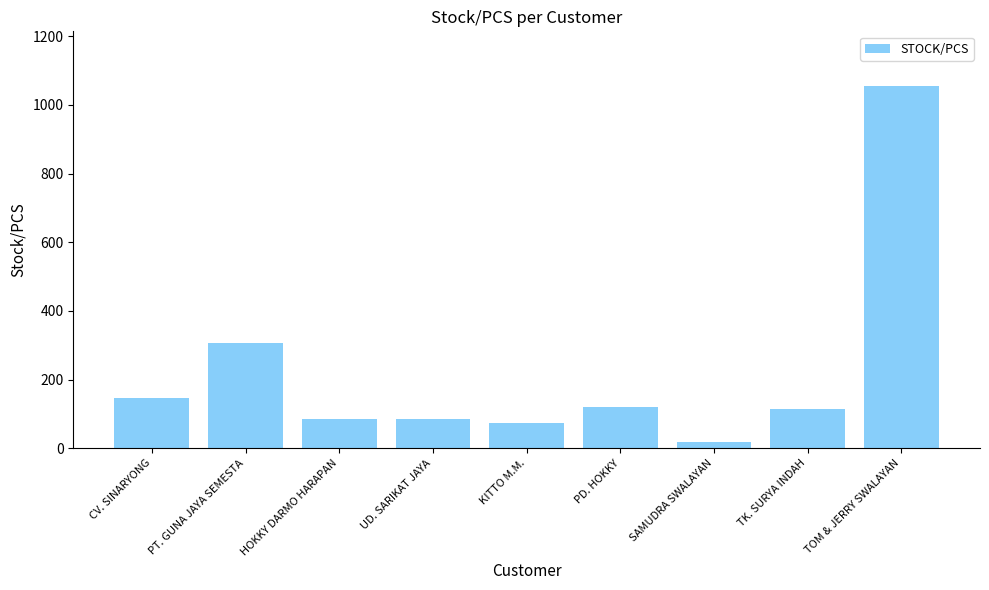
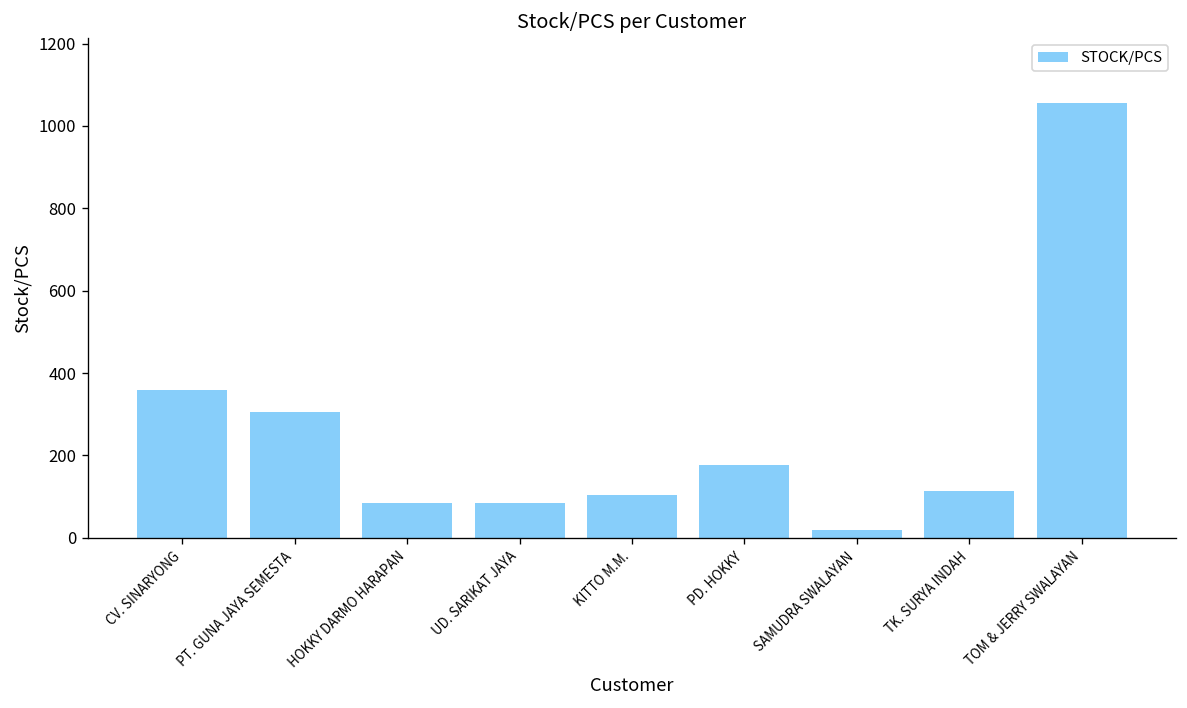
CV. SINARYONG: 150 -> 360
KITTO M.M.: 70 -> 110
PD. HOKKY: 120 -> 180
